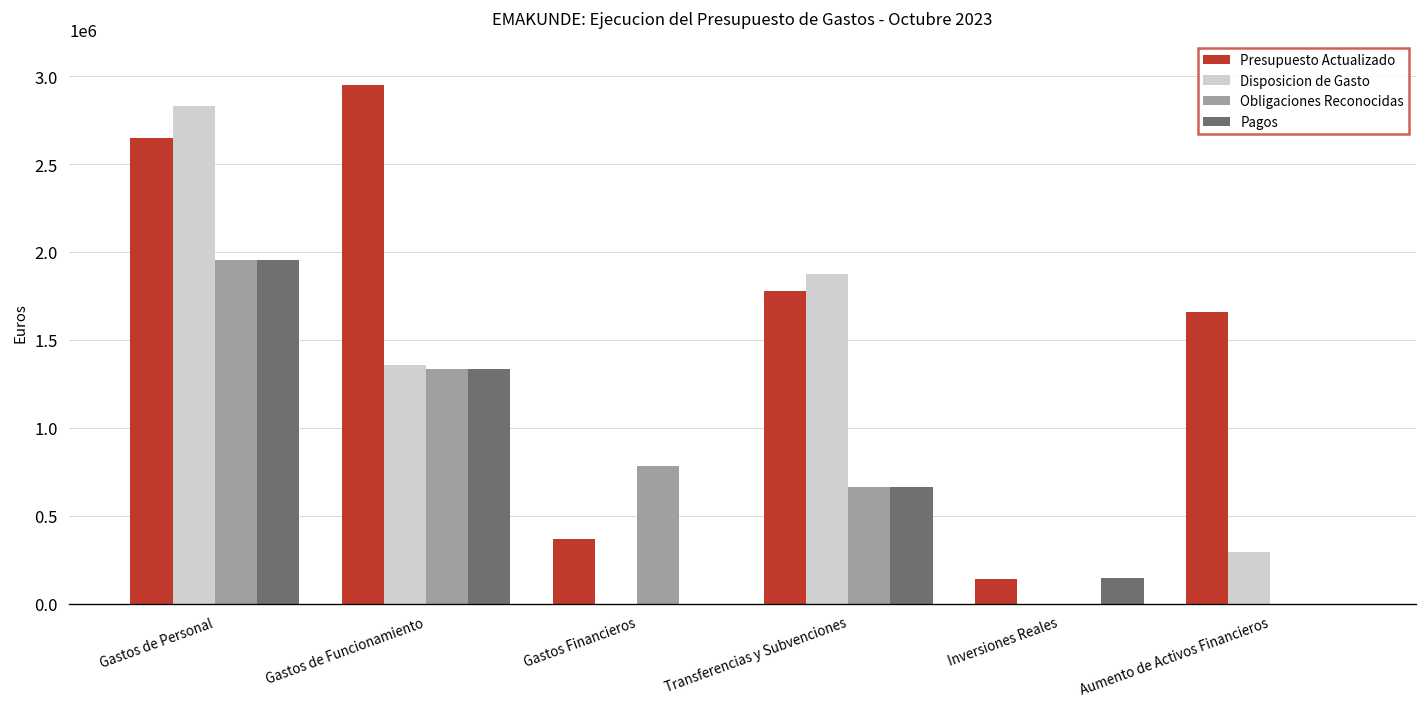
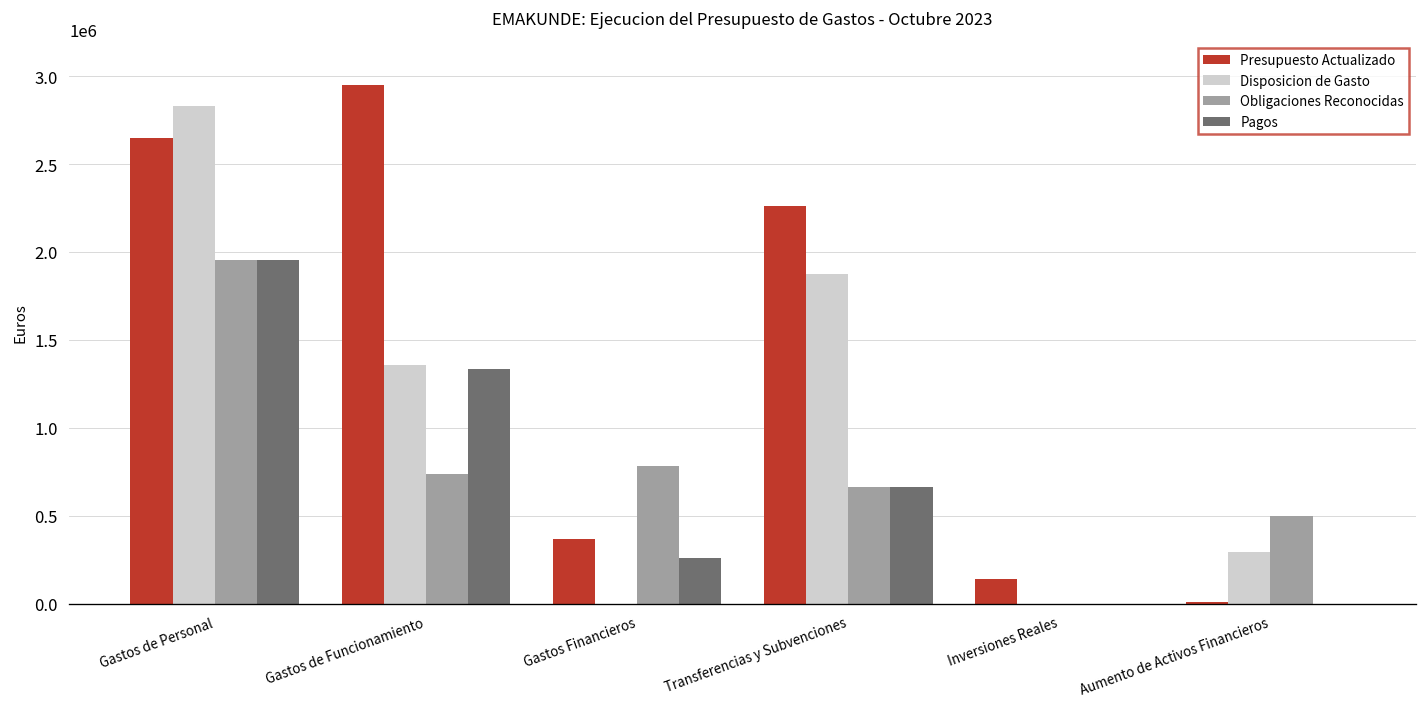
Obligaciones Reconocidas, Gastos de Funcionamiento: 1330000 -> 740000
Pagos, Gastos Financieros: 0 -> 260000
Presupuesto Actualizado, Transferencias y Subvenciones: 1780000 -> 2260000
Pagos, Inversiones Reales: 150000 -> 0
Presupuesto Actualizado, Aumento de Activos Financieros: 1660000 -> 10000
Obligaciones Reconocidas, Aumento de Activos Financieros: 0 -> 500000
